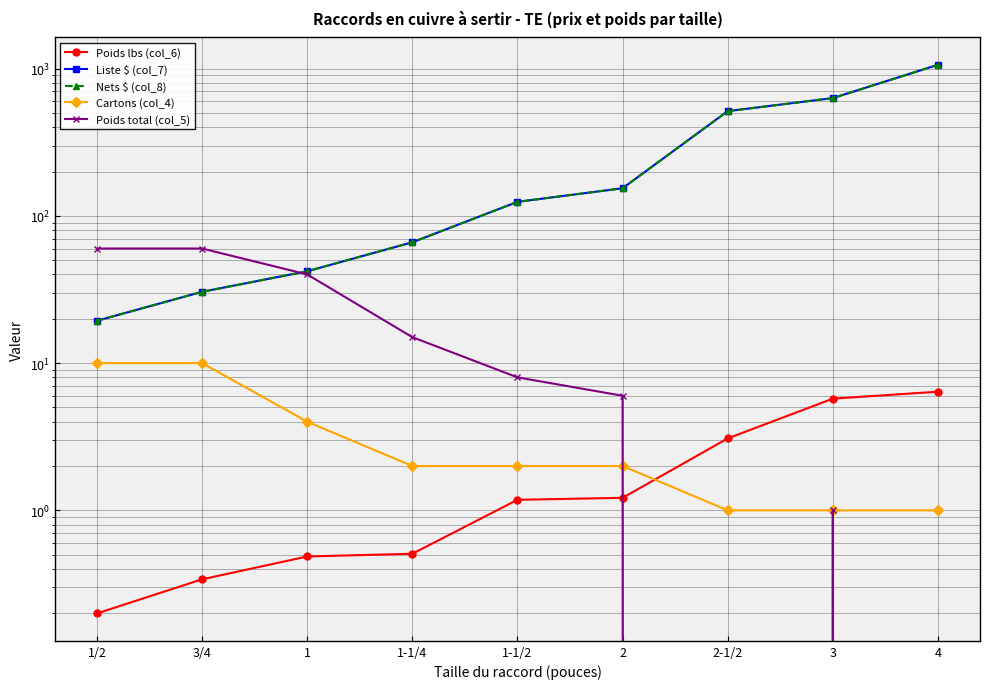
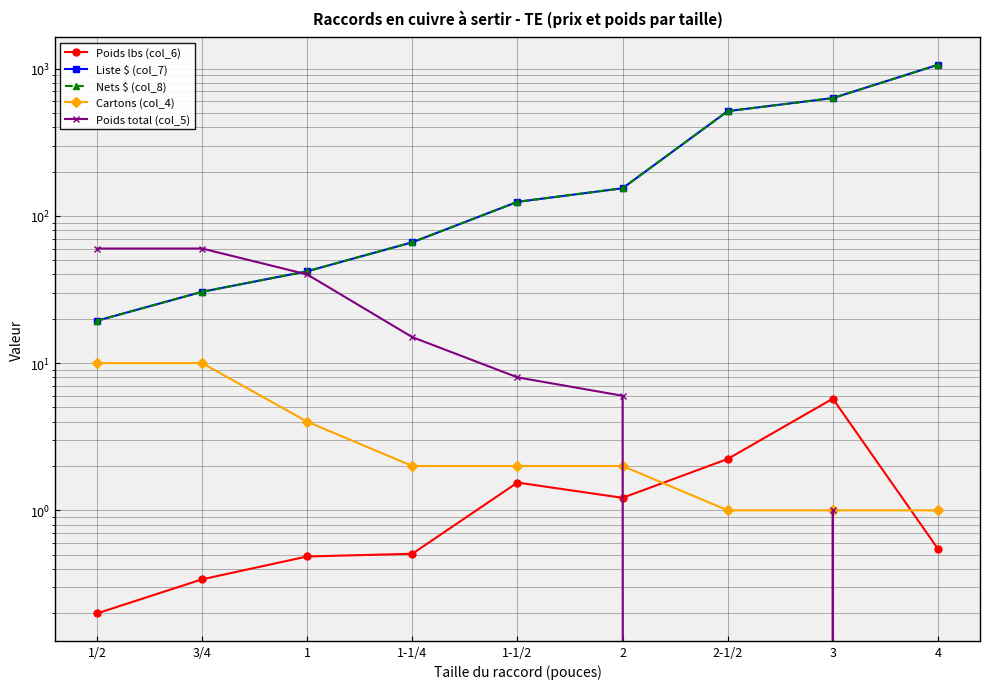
Poids lbs (col_6), 1-1/2: 1.2 -> 1.5
Poids lbs (col_6), 2-1/2: 3.1 -> 2.2
Poids lbs (col_6), 4: 6.4 -> 0.55
